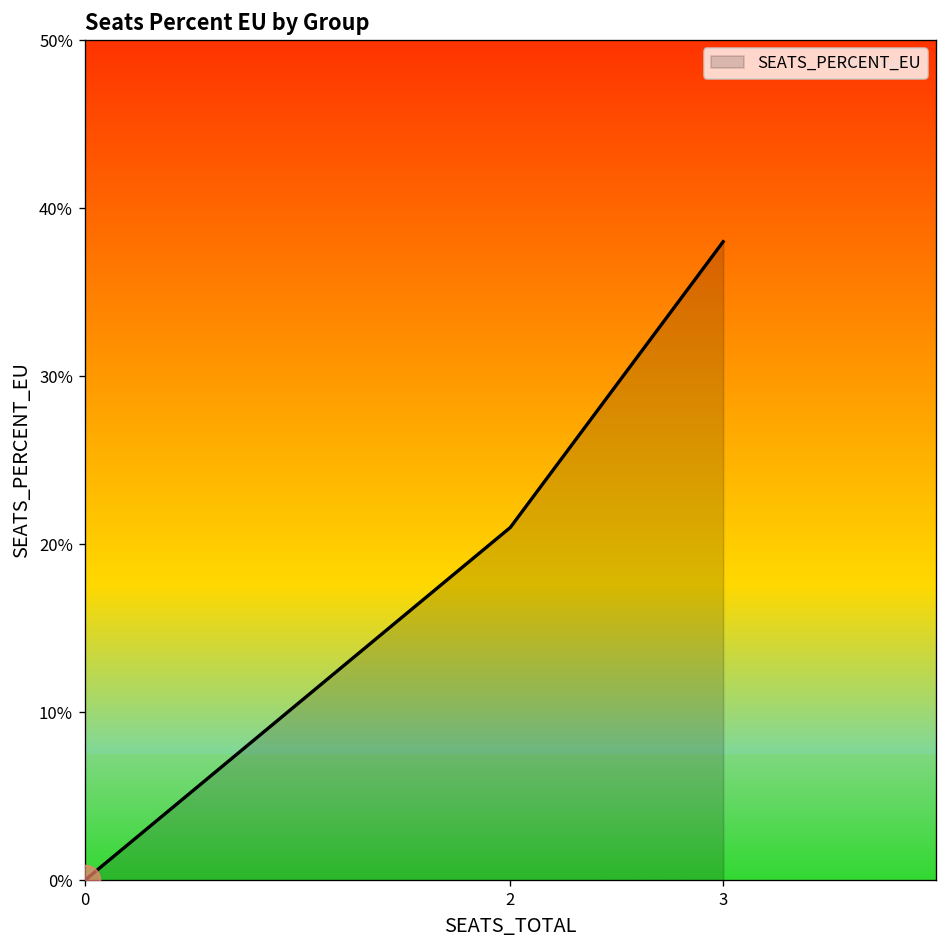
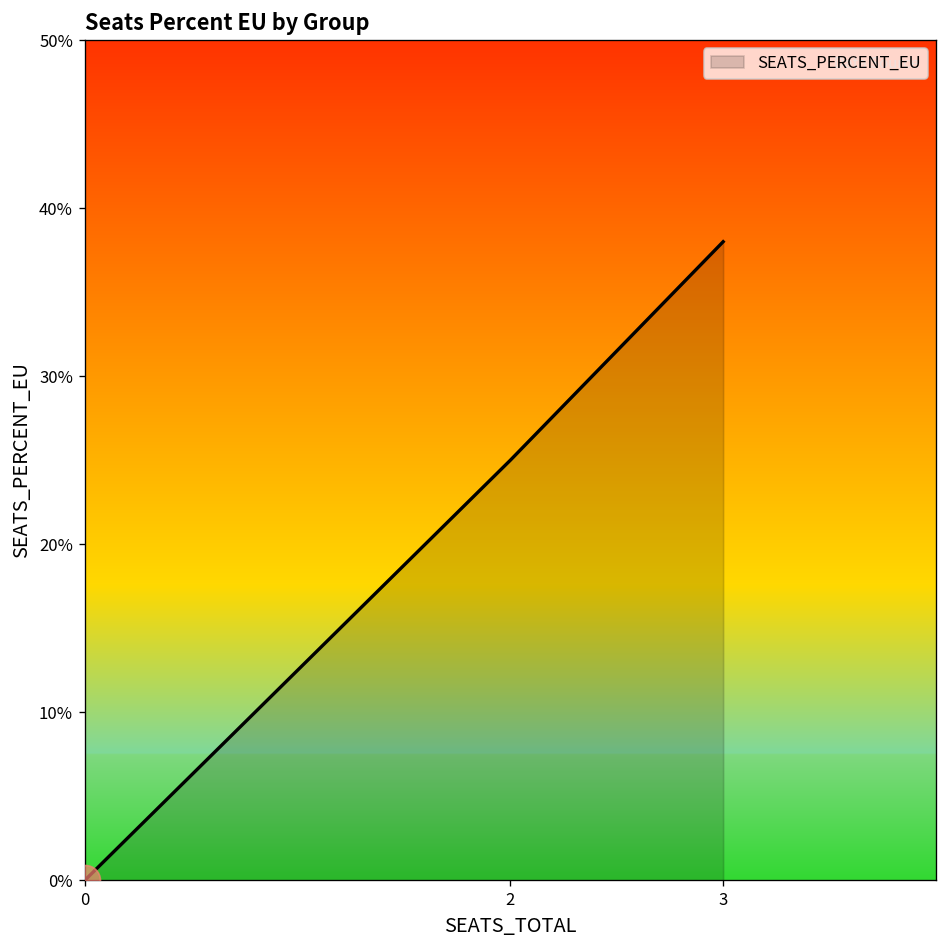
SEATS_PERCENT_EU, 2: 21.0% -> 25.0%
